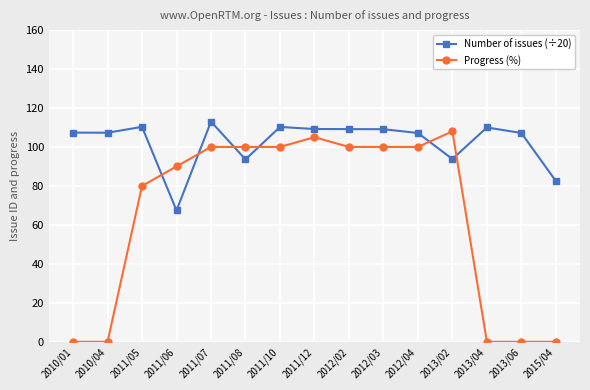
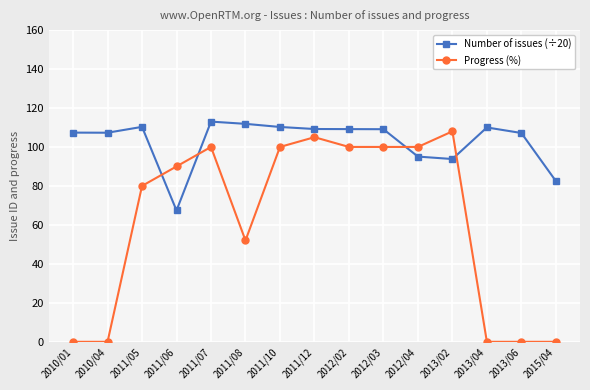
Number of issues (÷20), 2011/08: 94 -> 112
Progress (%), 2011/08: 100 -> 52
Number of issues (÷20), 2012/04: 107 -> 95
